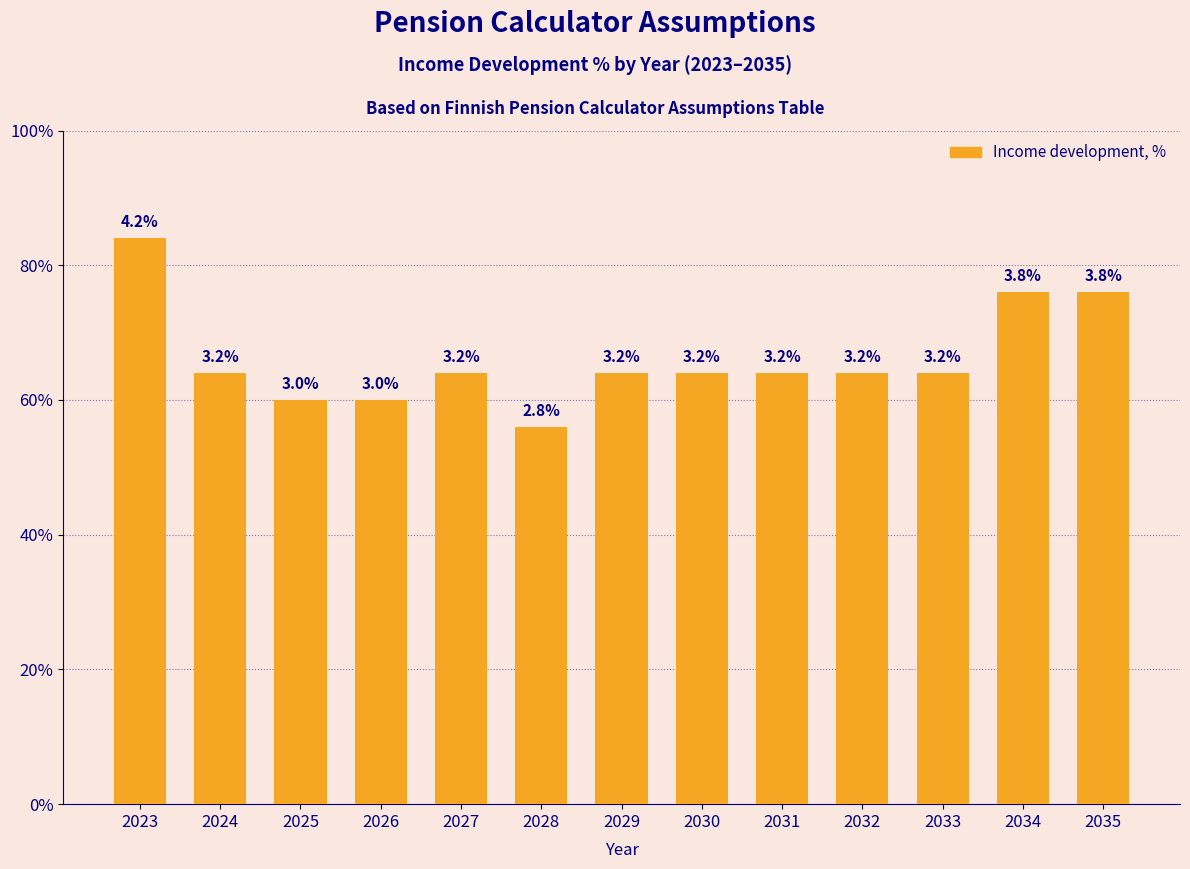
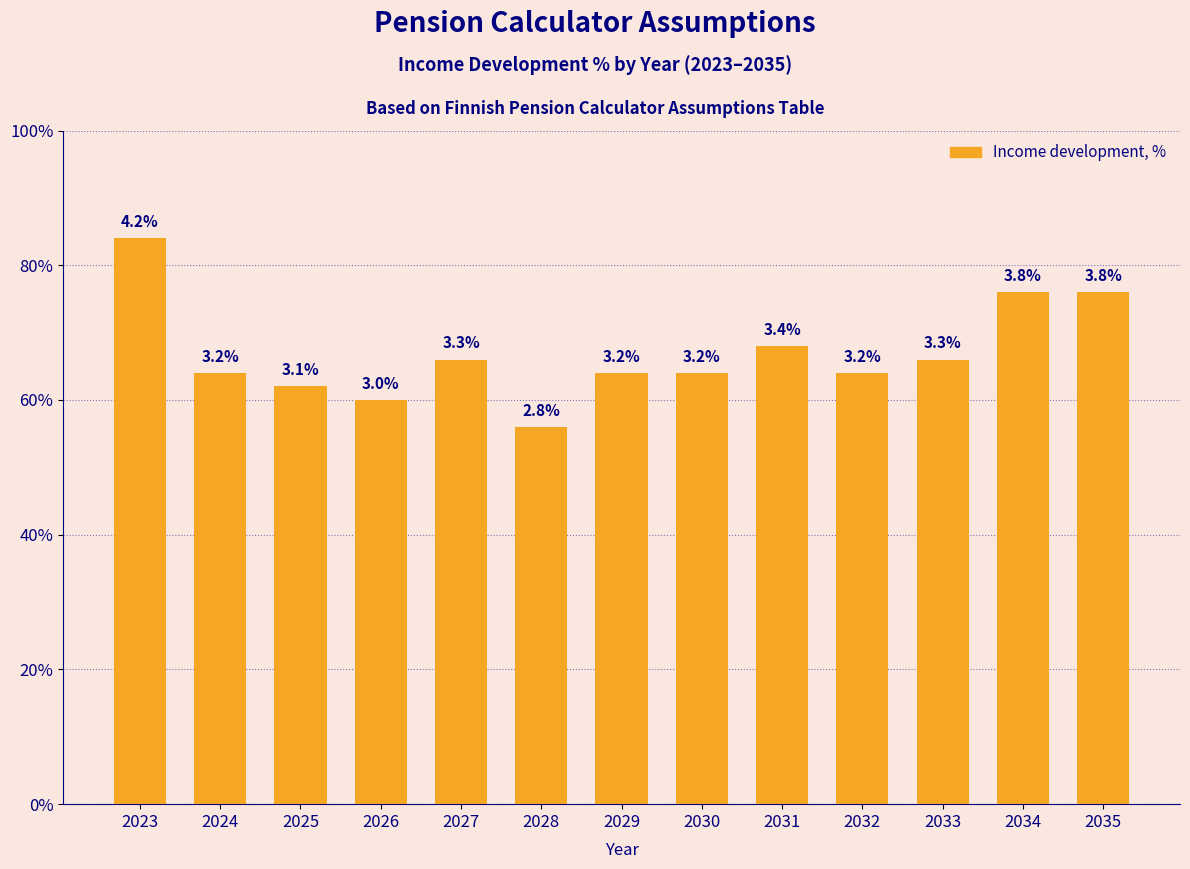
2025: 3.0% -> 3.1%
2027: 3.2% -> 3.3%
2031: 3.2% -> 3.4%
2033: 3.2% -> 3.3%
